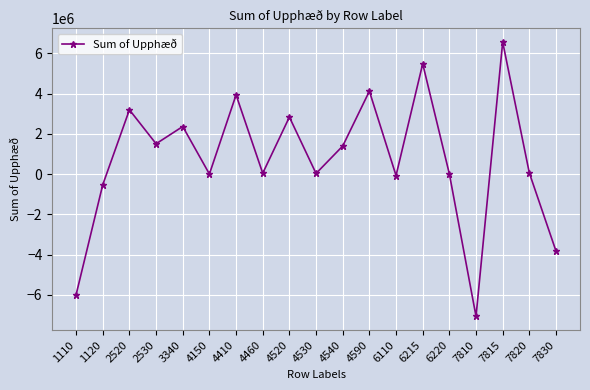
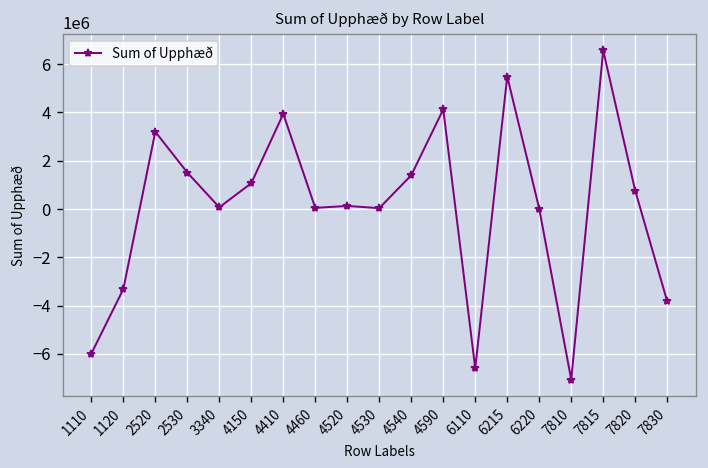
1120: -500000 -> -3300000
3340: 2400000 -> 100000
4150: 0 -> 1100000
4520: 2800000 -> 100000
6110: -100000 -> -6600000
7820: 100000 -> 800000
